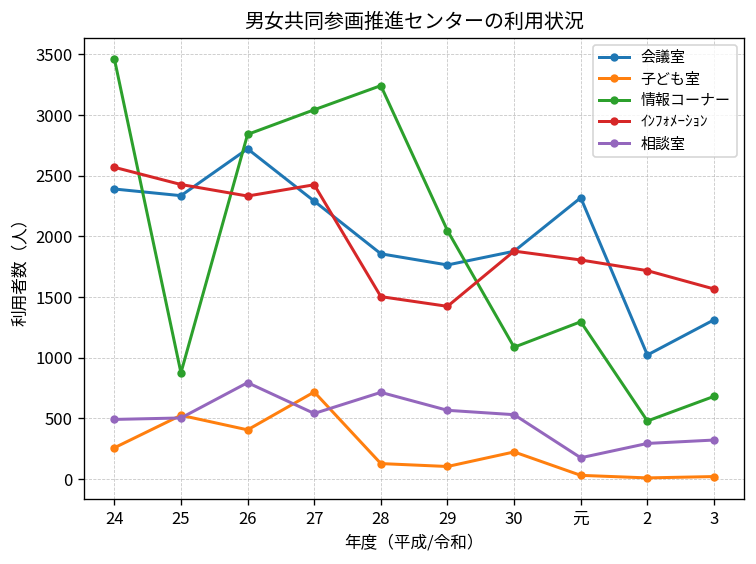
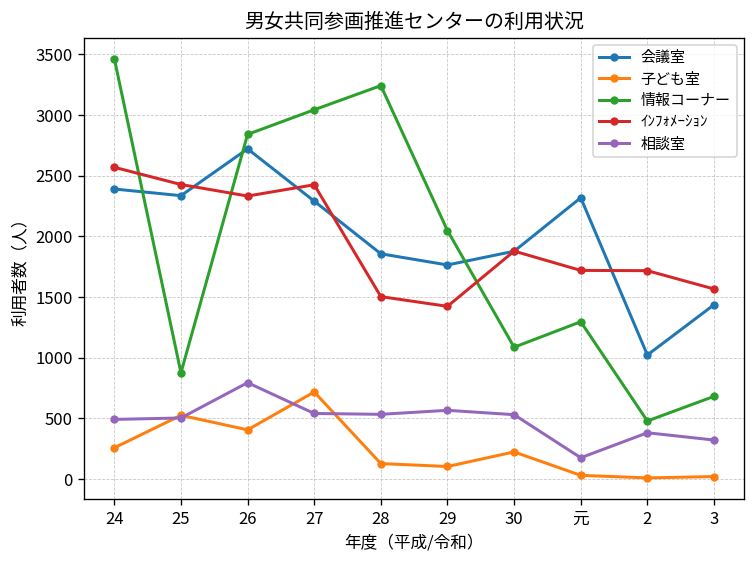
相談室, 28: 720 -> 530
ｲﾝﾌｫﾒｰｼｮﾝ, 元: 1810 -> 1720
相談室, 2: 290 -> 380
会議室, 3: 1310 -> 1440
